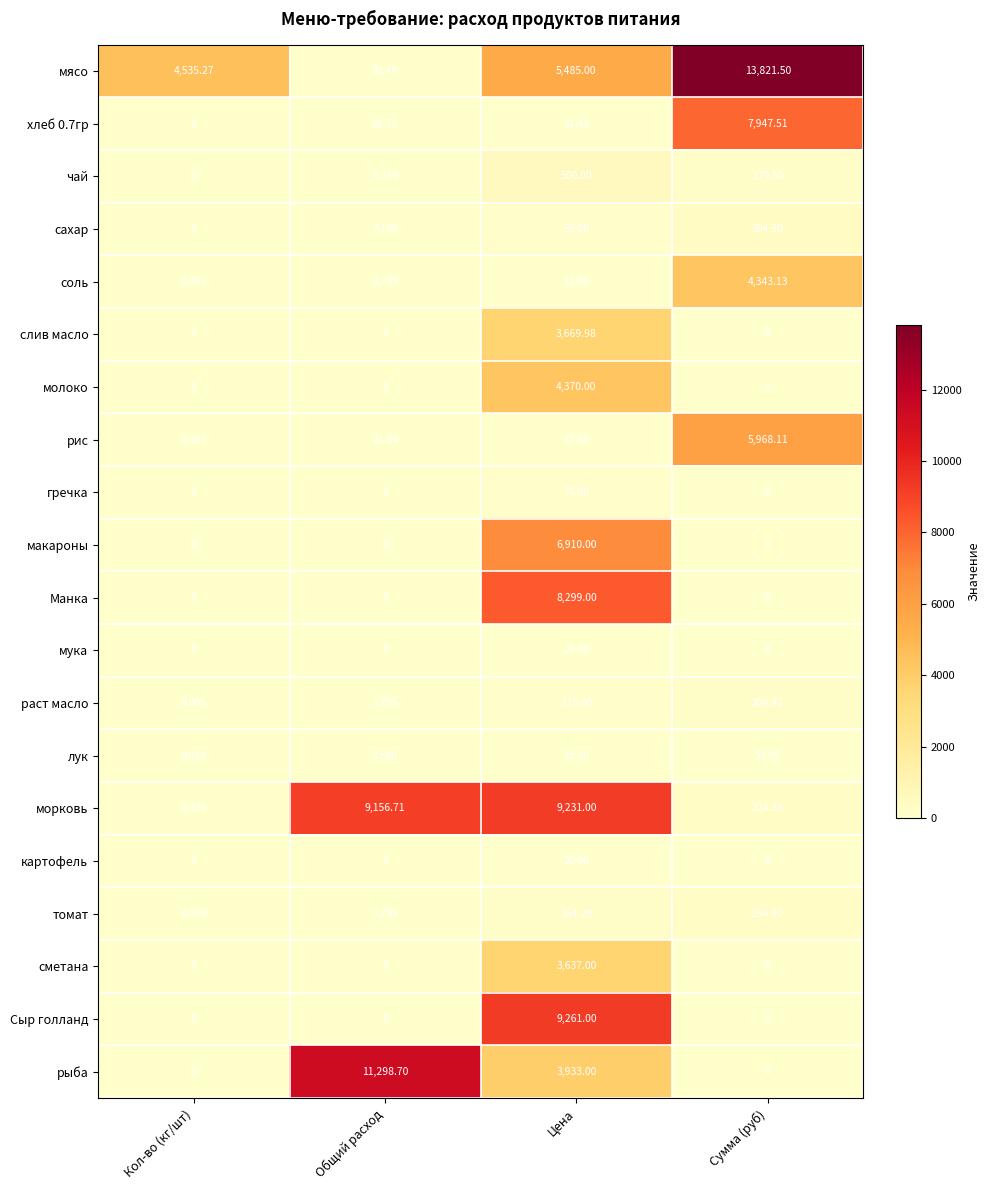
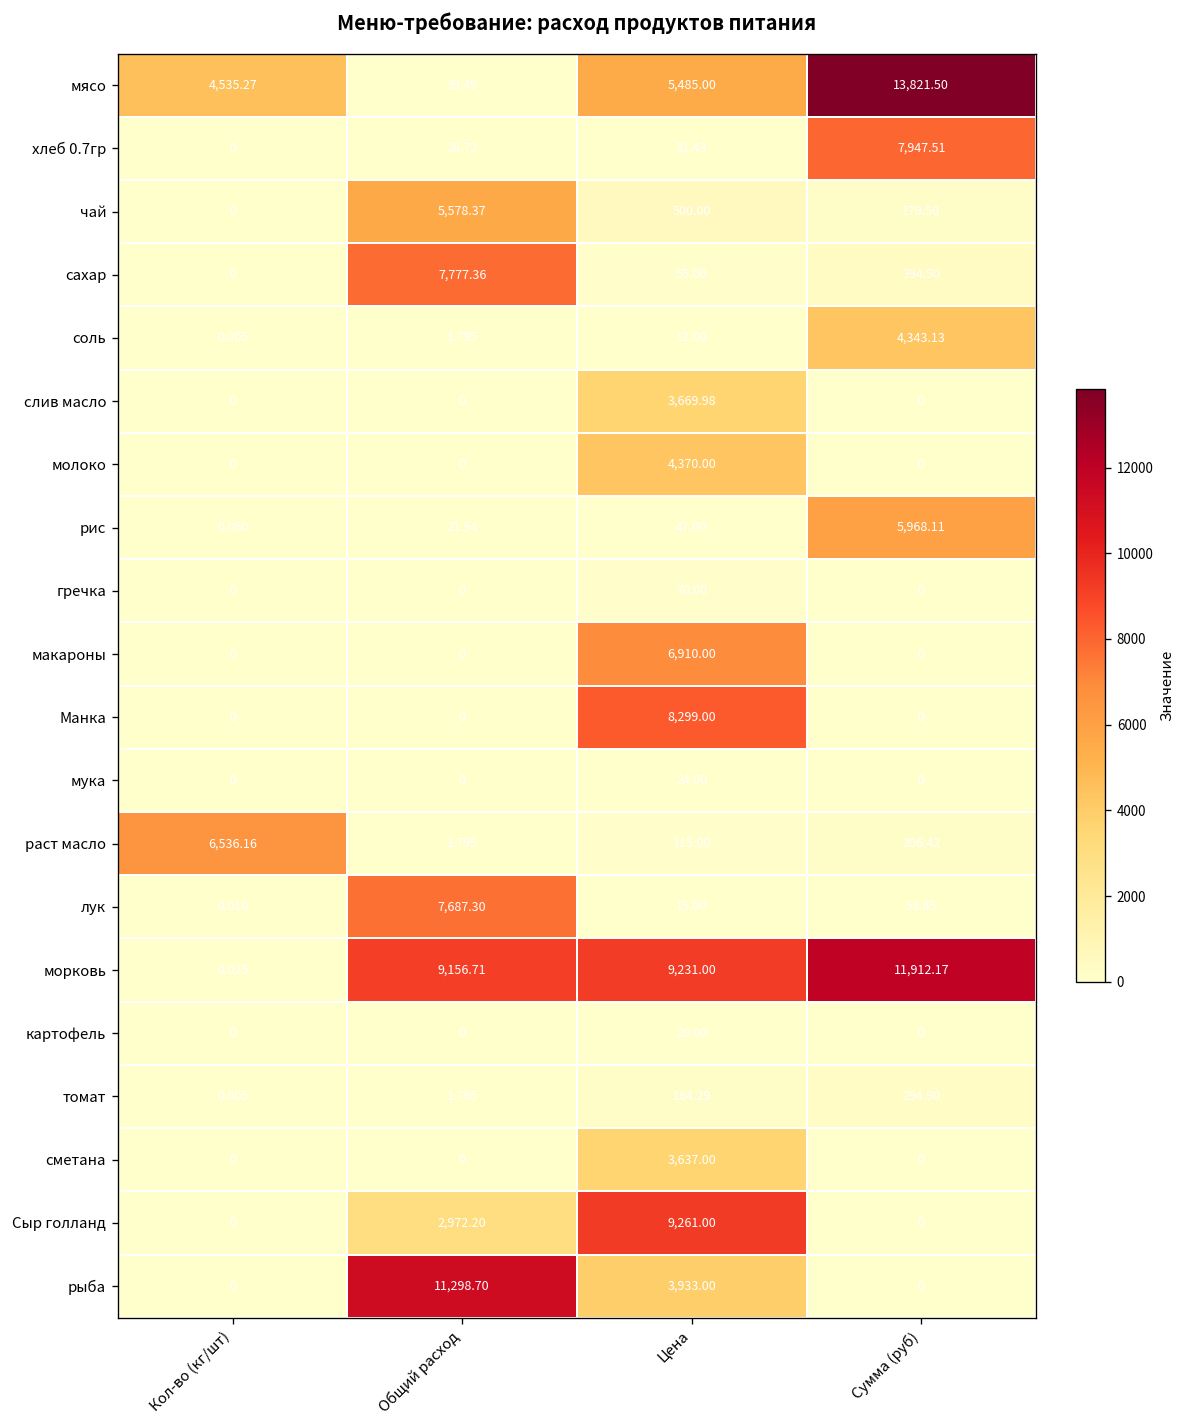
чай, Общий расход: 0.359 -> 5,578.37
сахар, Общий расход: 7.180 -> 7,777.36
раст масло, Кол-во (кг/шт): 0.005 -> 6,536.16
лук, Общий расход: 3.590 -> 7,687.30
морковь, Сумма (руб): 224.38 -> 11,912.17
Сыр голланд, Общий расход: 0 -> 2,972.20
